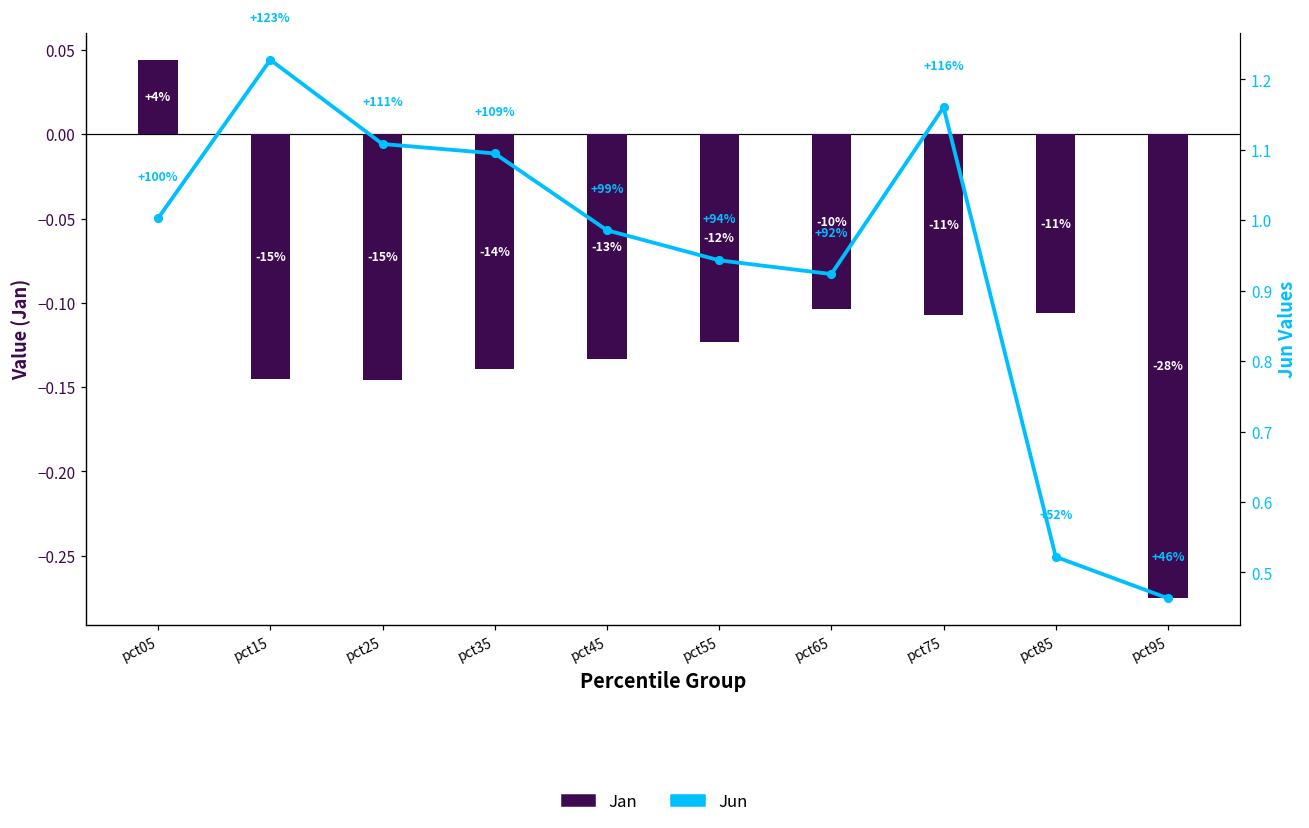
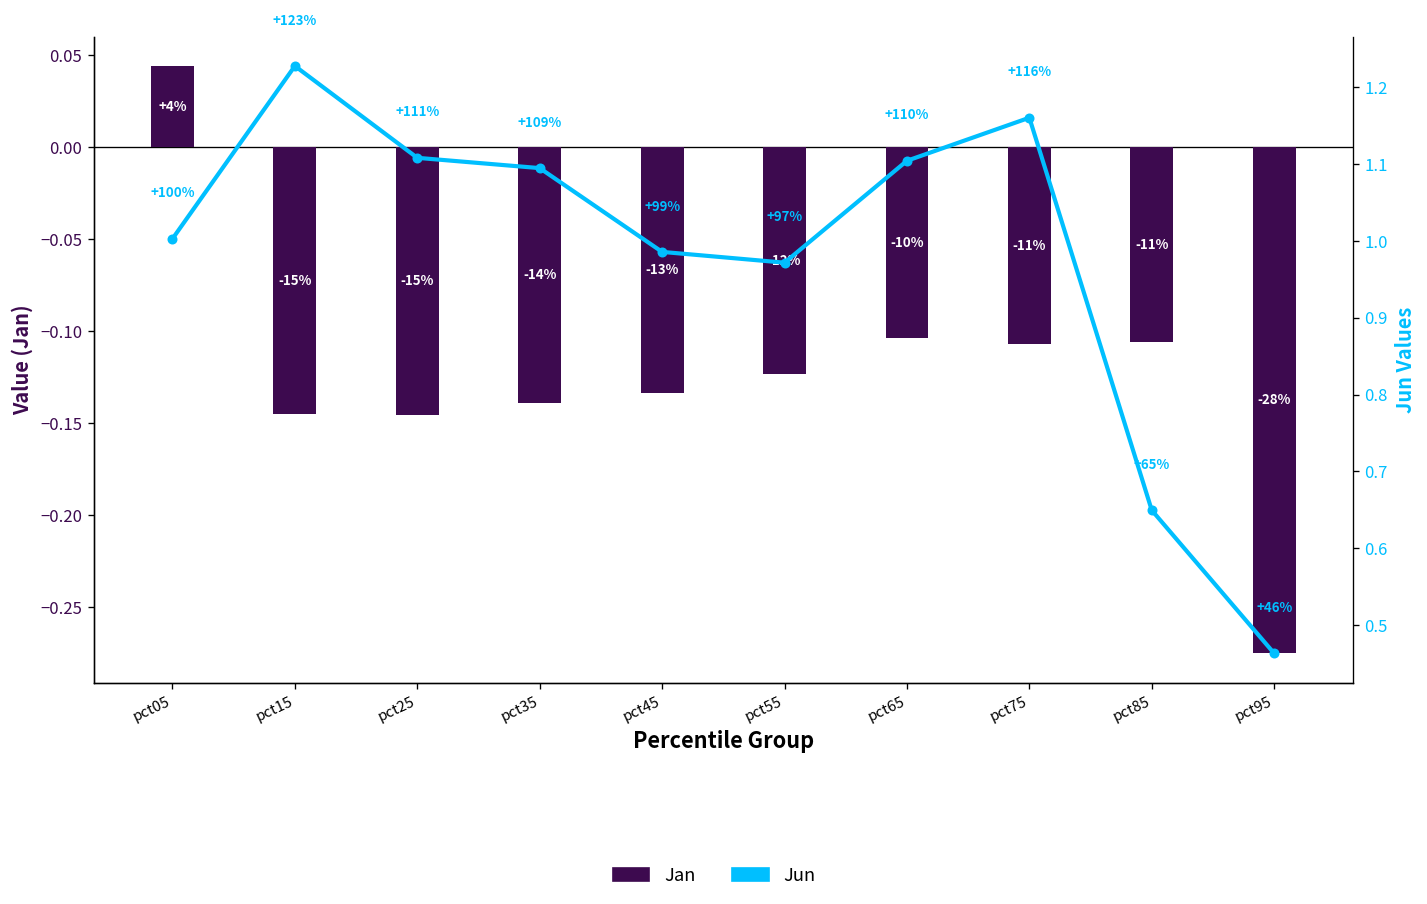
Jun, pct55: +94% -> +97%
Jun, pct65: +92% -> +110%
Jun, pct85: +52% -> +65%
